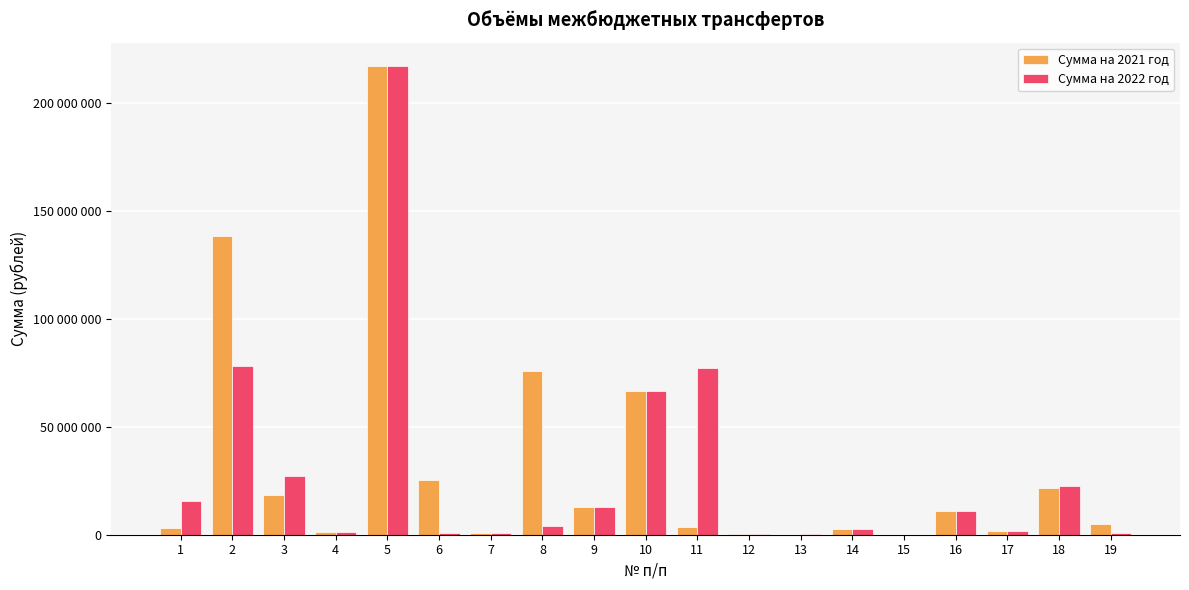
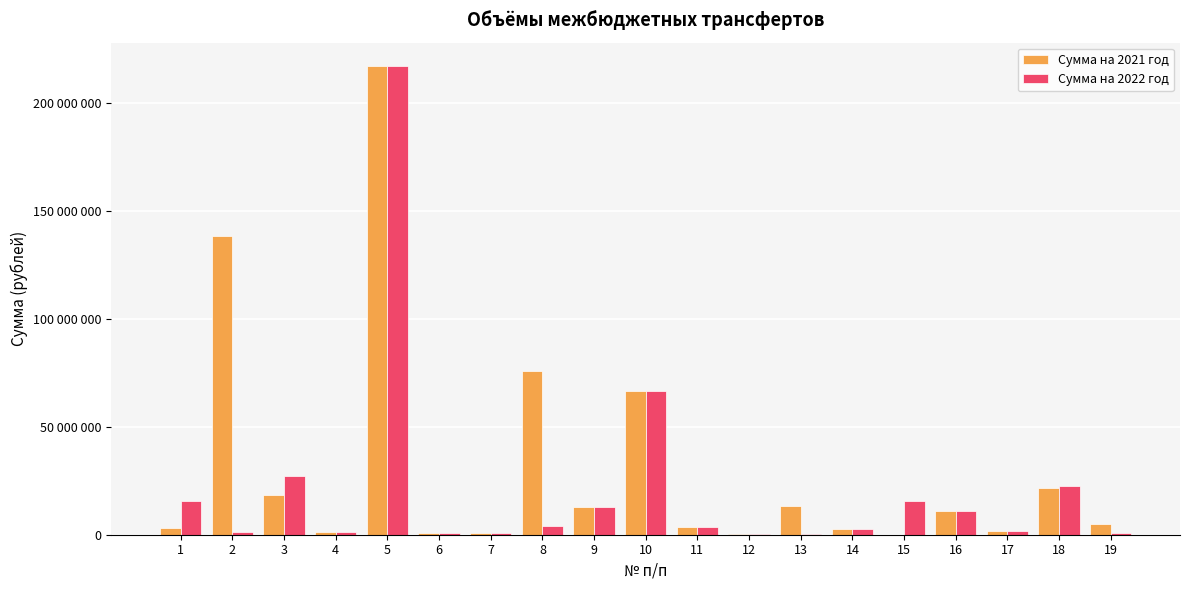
Сумма на 2022 год, 2: 78000000 -> 1000000
Сумма на 2021 год, 6: 26000000 -> 1000000
Сумма на 2022 год, 11: 77000000 -> 3000000
Сумма на 2021 год, 13: 0 -> 13000000
Сумма на 2022 год, 15: 0 -> 16000000
